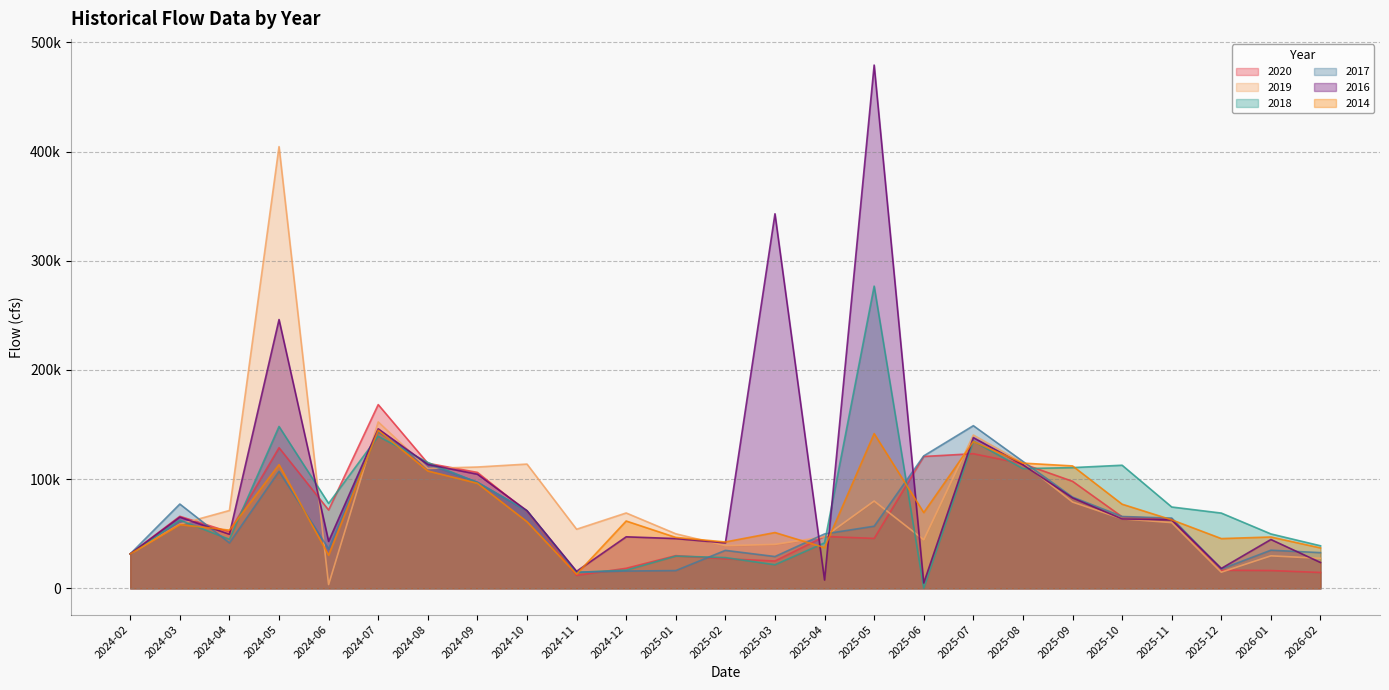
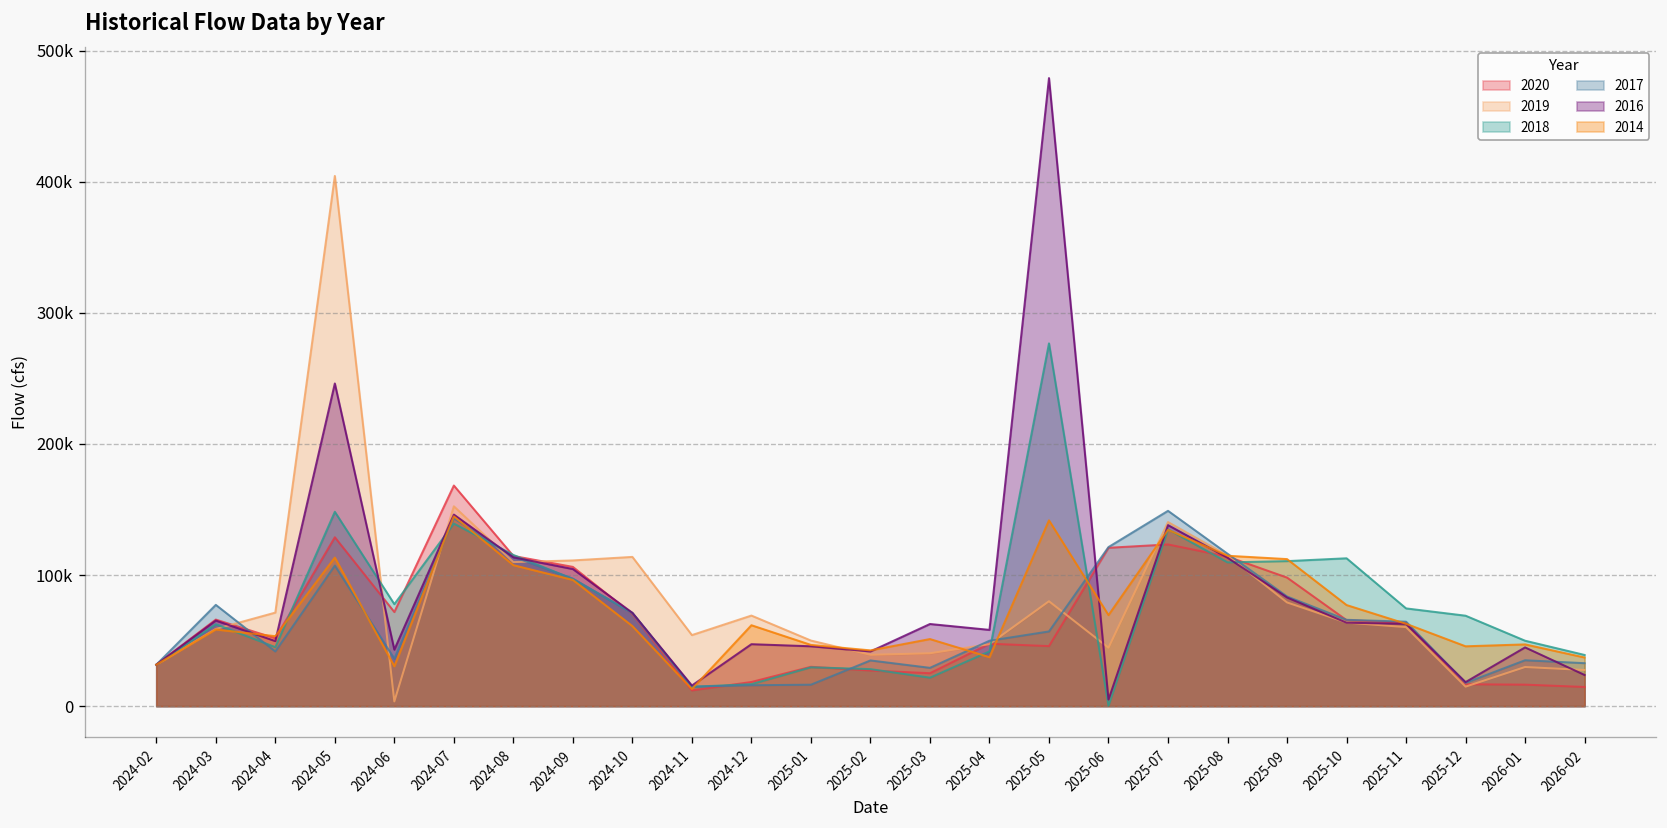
2016, 2025-03: 343000 -> 63000
2016, 2025-04: 8000 -> 58000
